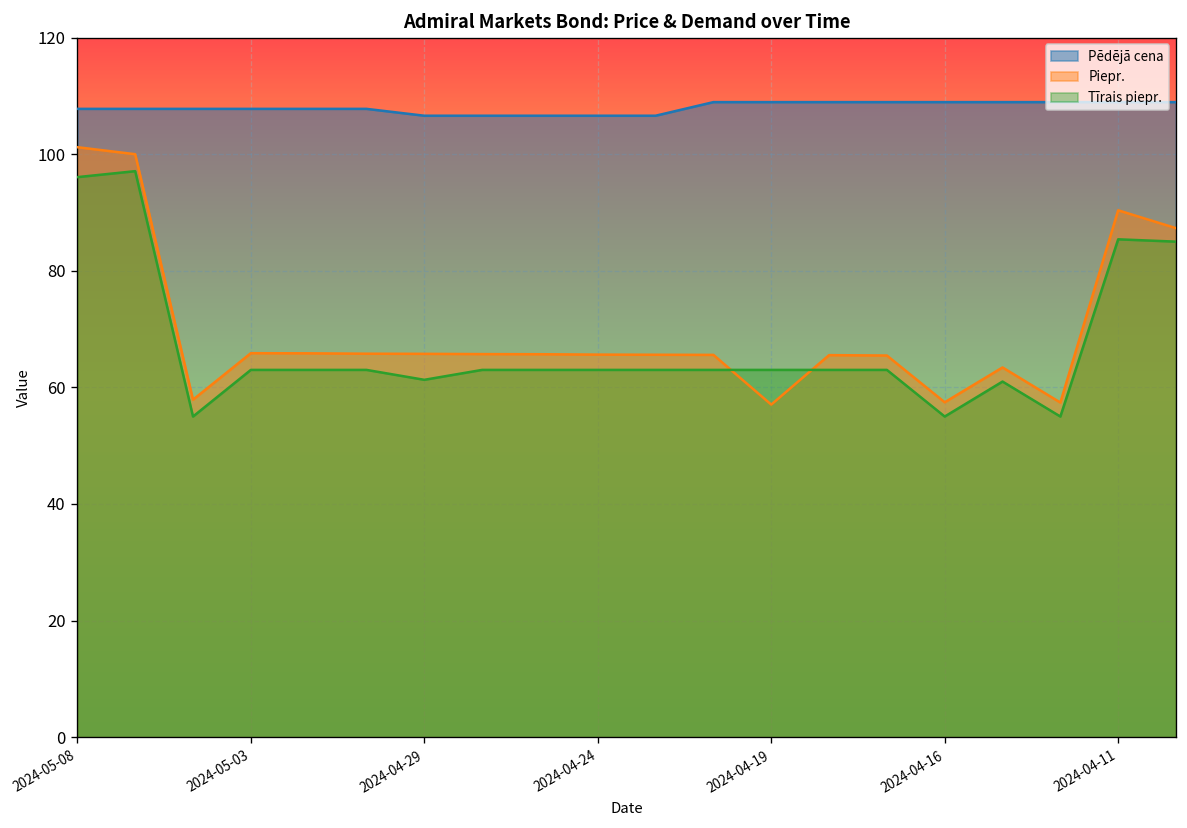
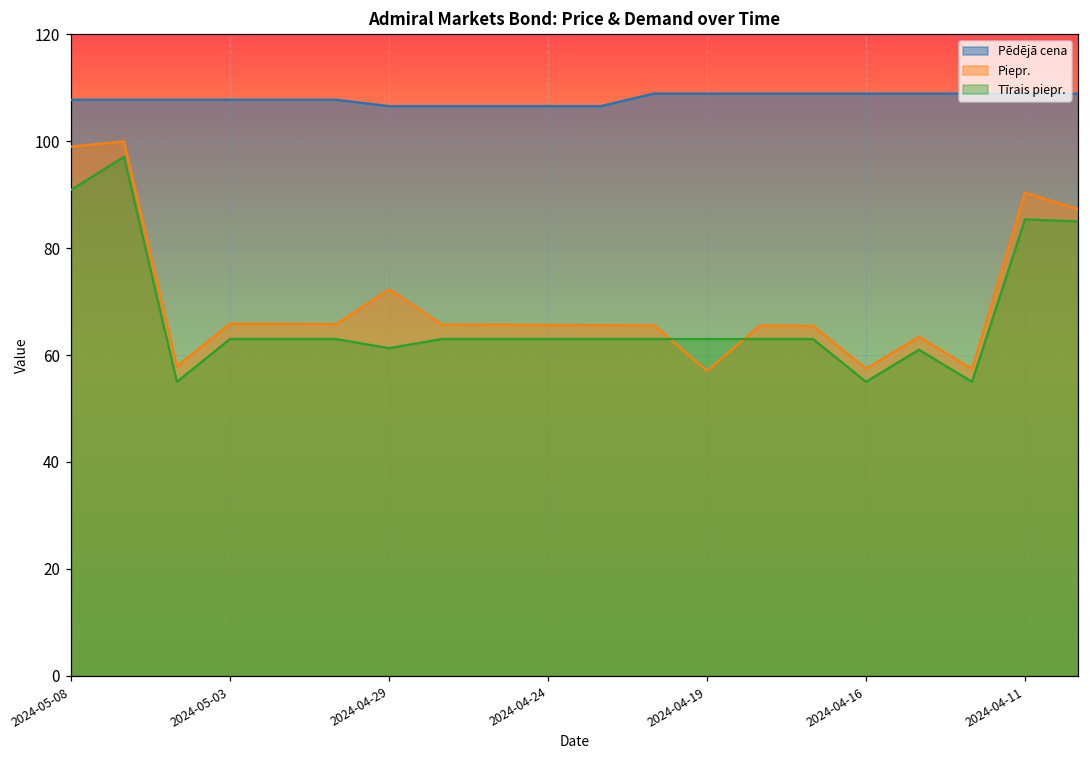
Piepr., 2024-05-08: 101 -> 99
Tīrais piepr., 2024-05-08: 96 -> 91
Piepr., 2024-04-29: 66 -> 72
